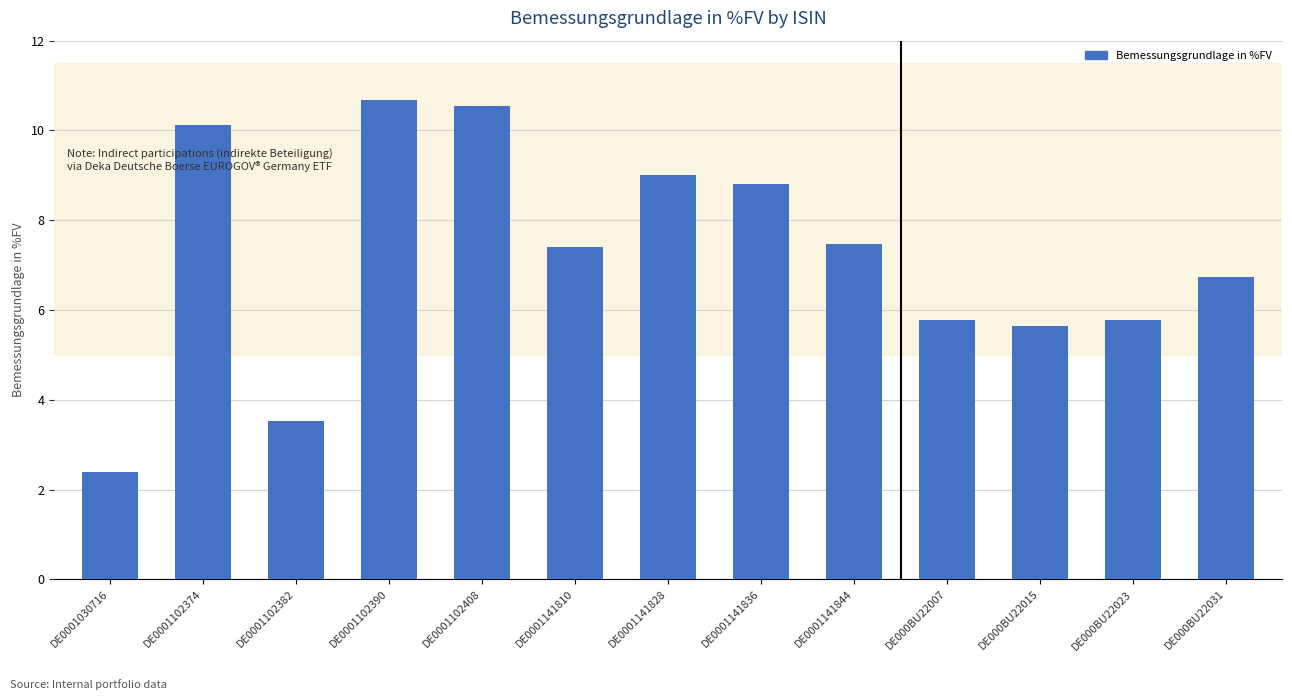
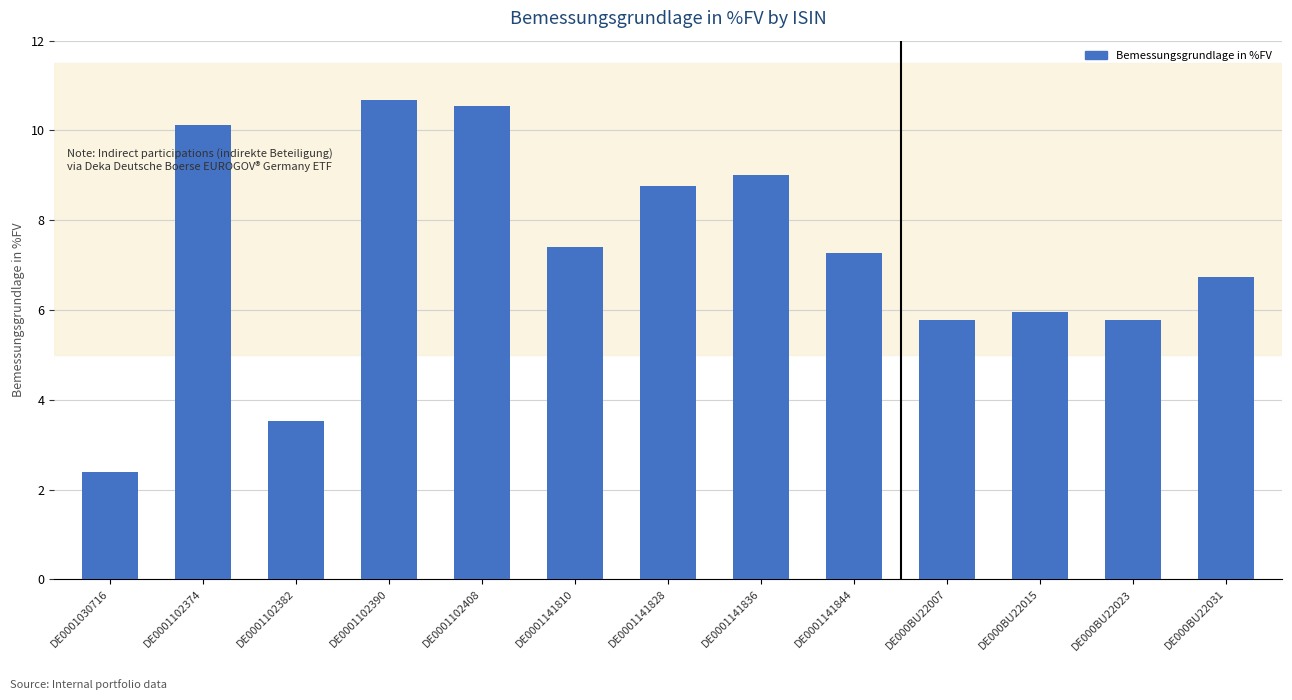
DE0001141828: 9.0 -> 8.8
DE0001141836: 8.8 -> 9.0
DE0001141844: 7.5 -> 7.3
DE000BU22015: 5.6 -> 5.9
